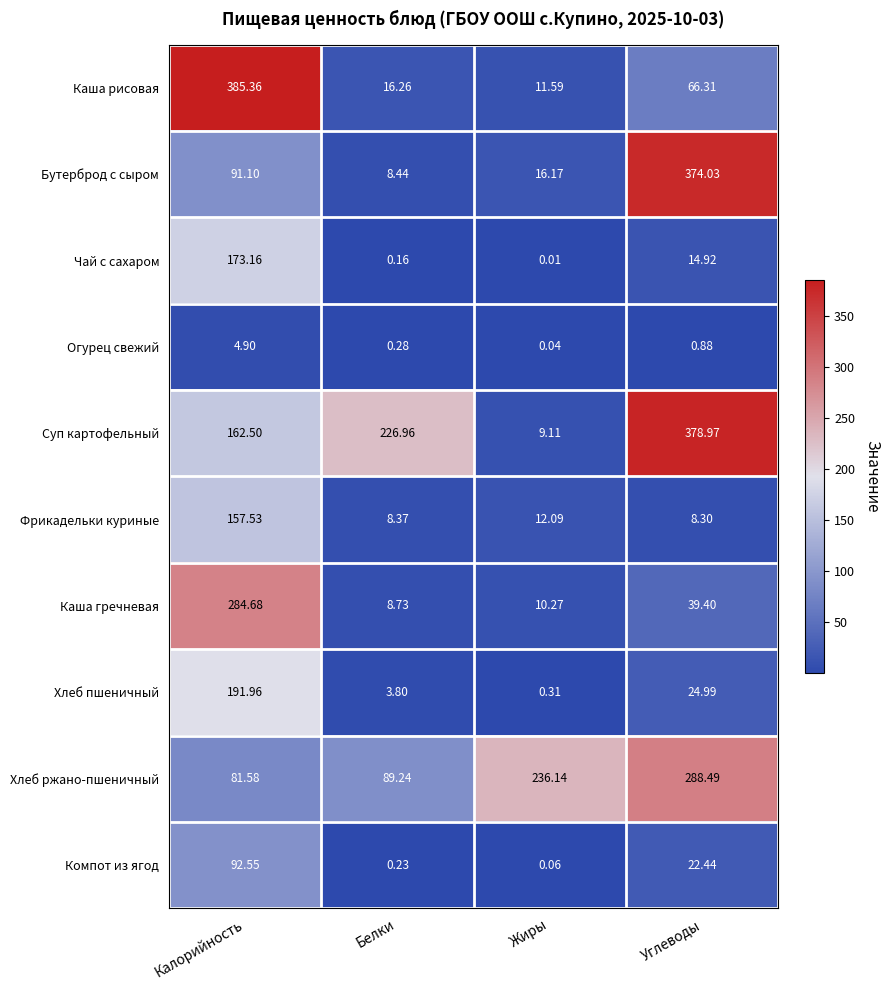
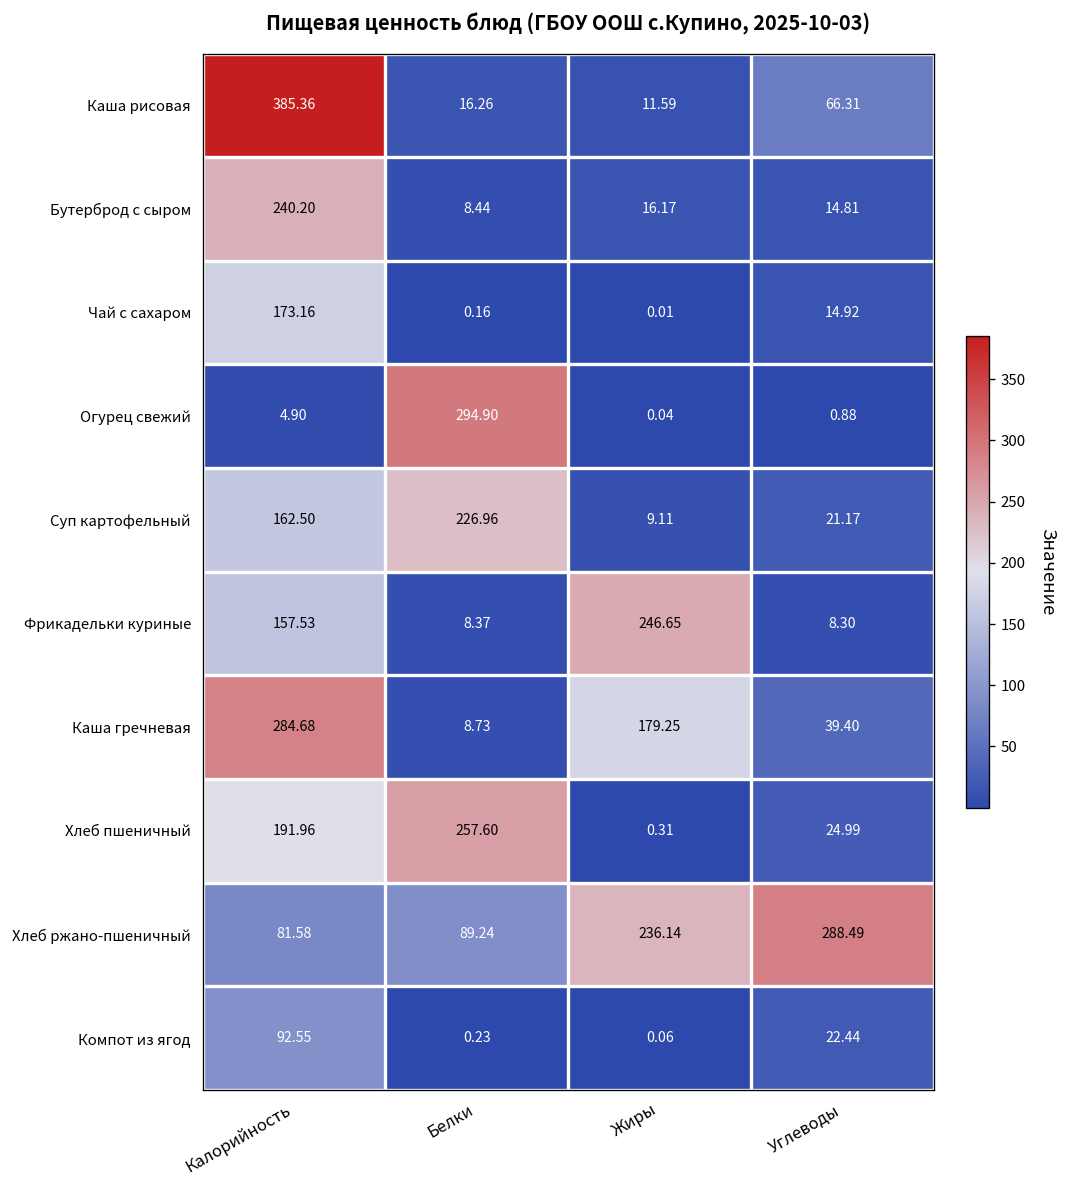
Бутерброд с сыром, Калорийность: 91.10 -> 240.20
Бутерброд с сыром, Углеводы: 374.03 -> 14.81
Огурец свежий, Белки: 0.28 -> 294.90
Суп картофельный, Углеводы: 378.97 -> 21.17
Фрикадельки куриные, Жиры: 12.09 -> 246.65
Каша гречневая, Жиры: 10.27 -> 179.25
Хлеб пшеничный, Белки: 3.80 -> 257.60
